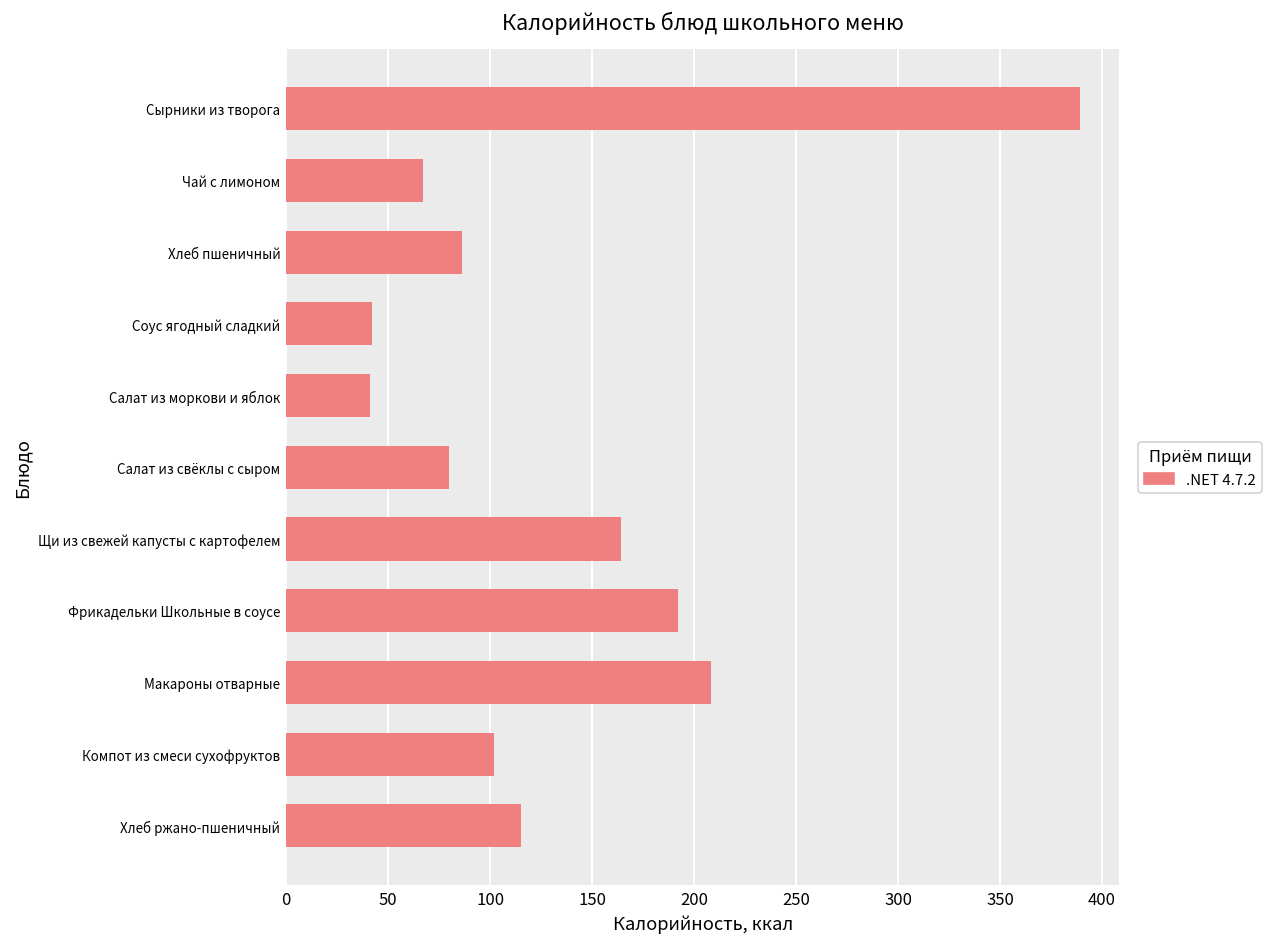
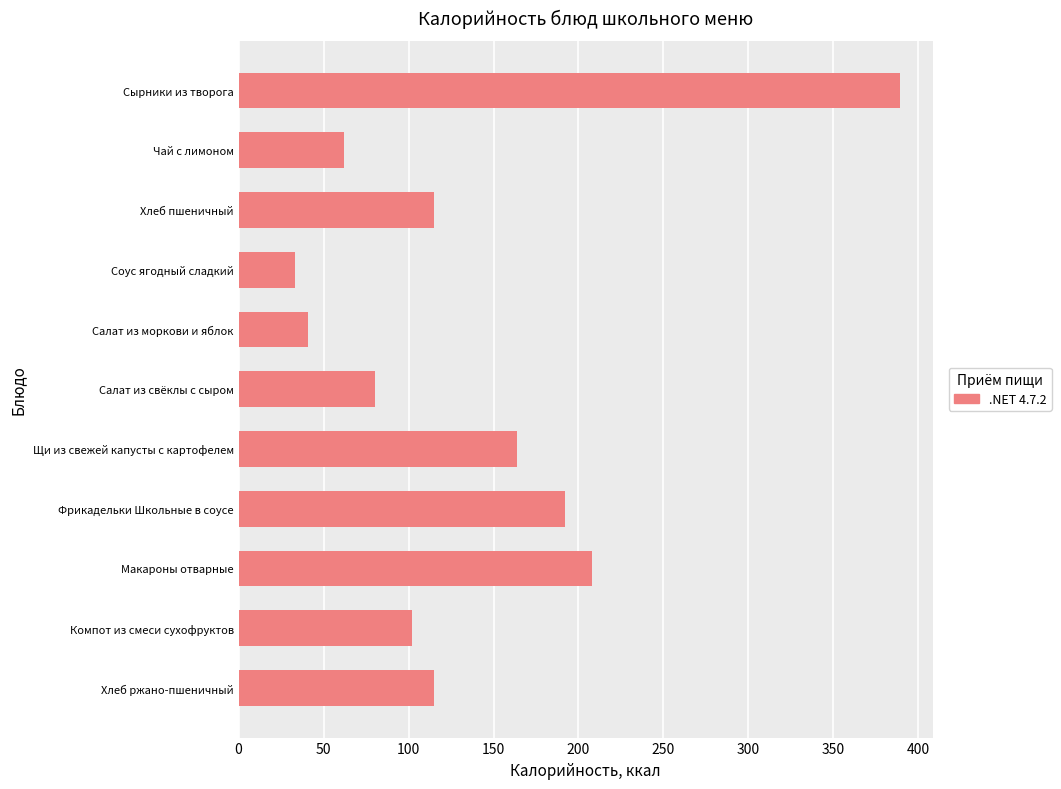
Чай с лимоном: 67 -> 62
Хлеб пшеничный: 86 -> 115
Соус ягодный сладкий: 42 -> 33
